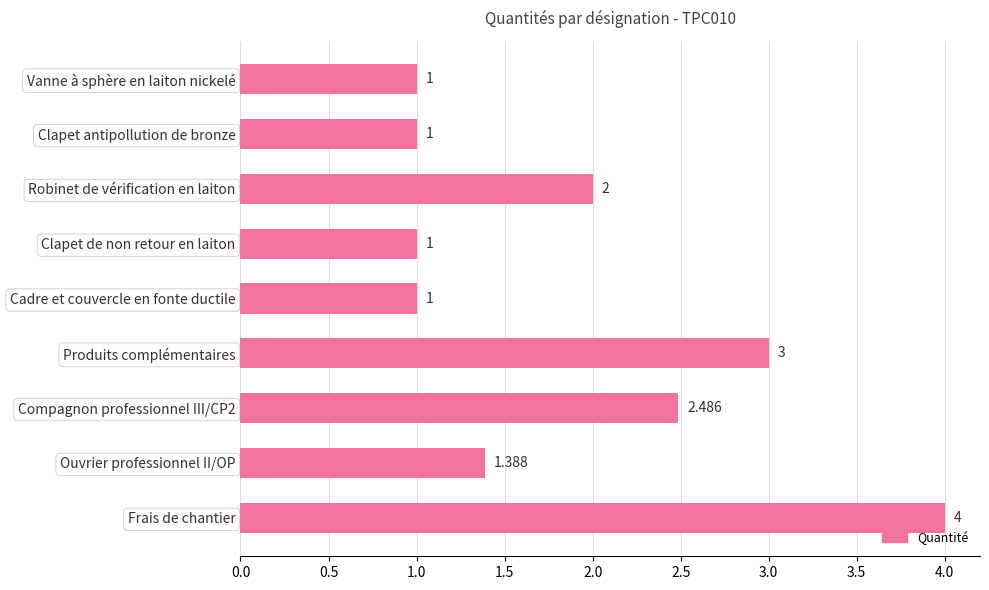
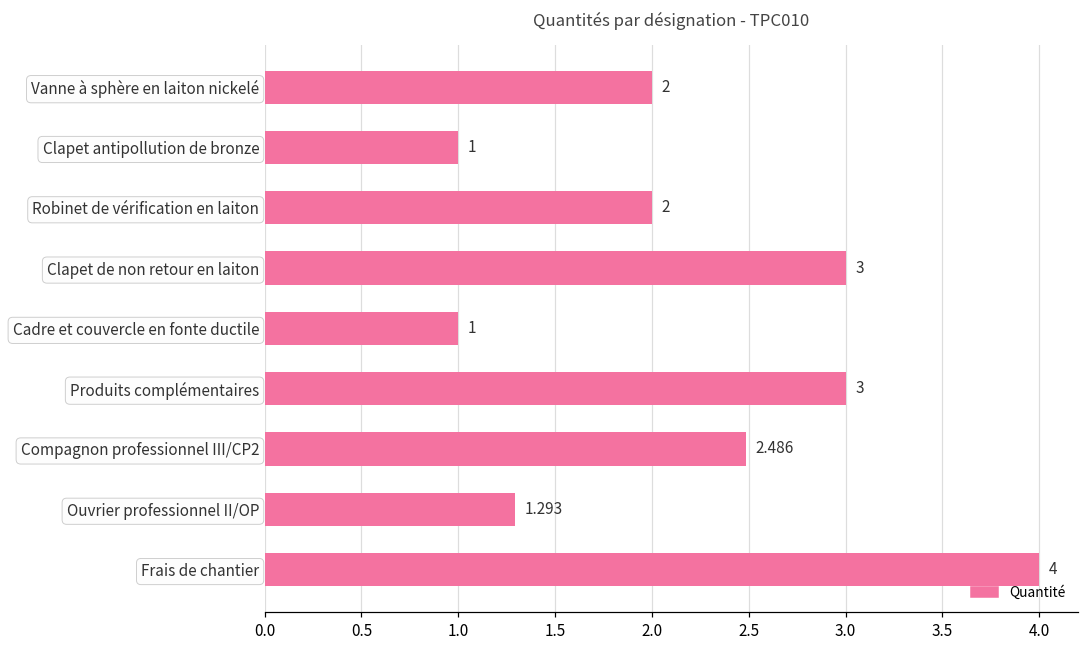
Vanne à sphère en laiton nickelé: 1 -> 2
Clapet de non retour en laiton: 1 -> 3
Ouvrier professionnel II/OP: 1.388 -> 1.293
